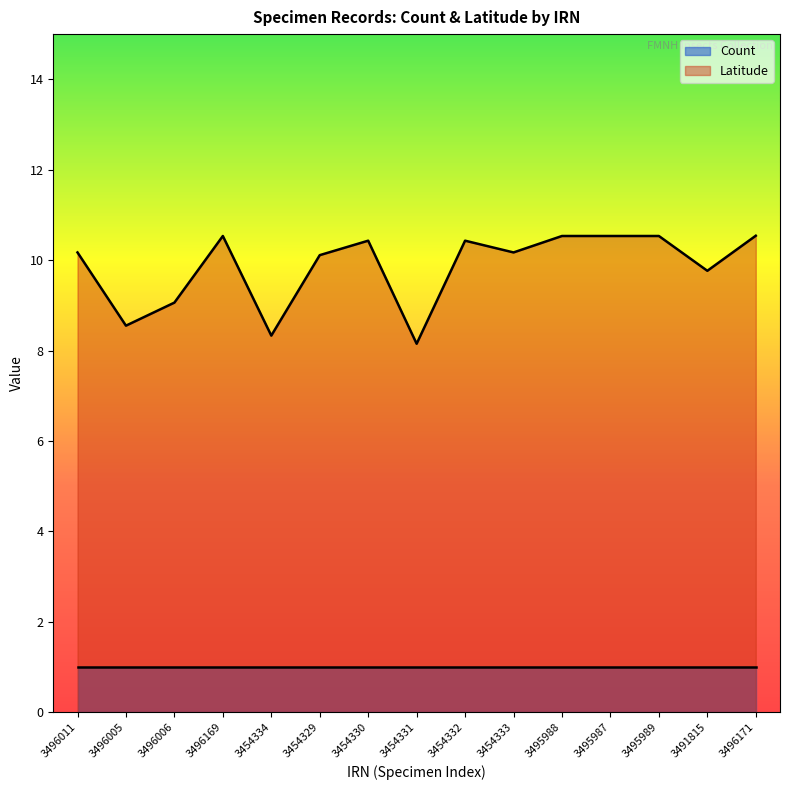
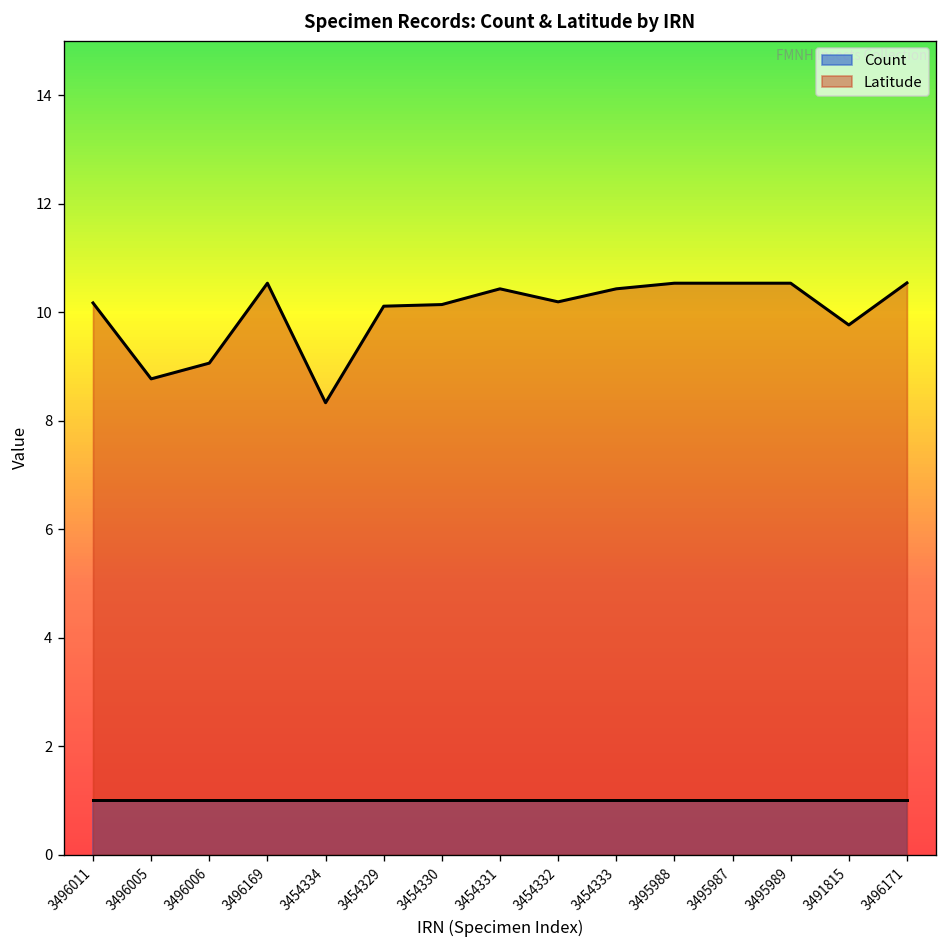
Latitude, 3496005: 8.6 -> 8.8
Latitude, 3454330: 10.4 -> 10.1
Latitude, 3454331: 8.2 -> 10.4
Latitude, 3454332: 10.4 -> 10.2
Latitude, 3454333: 10.2 -> 10.4
